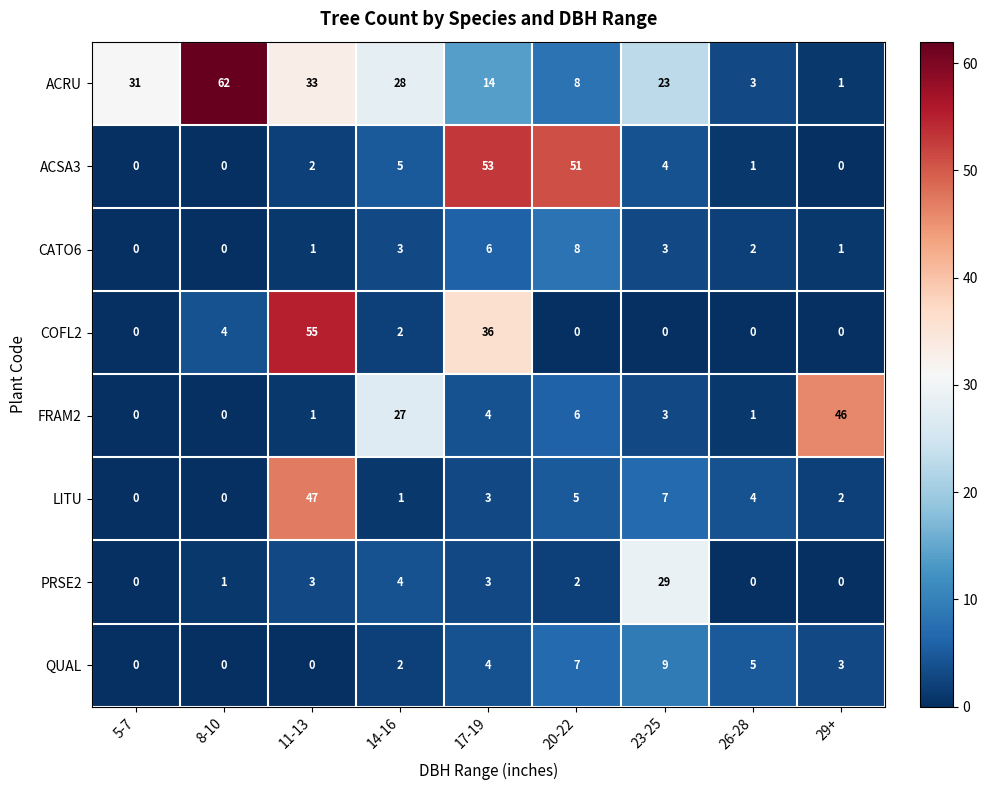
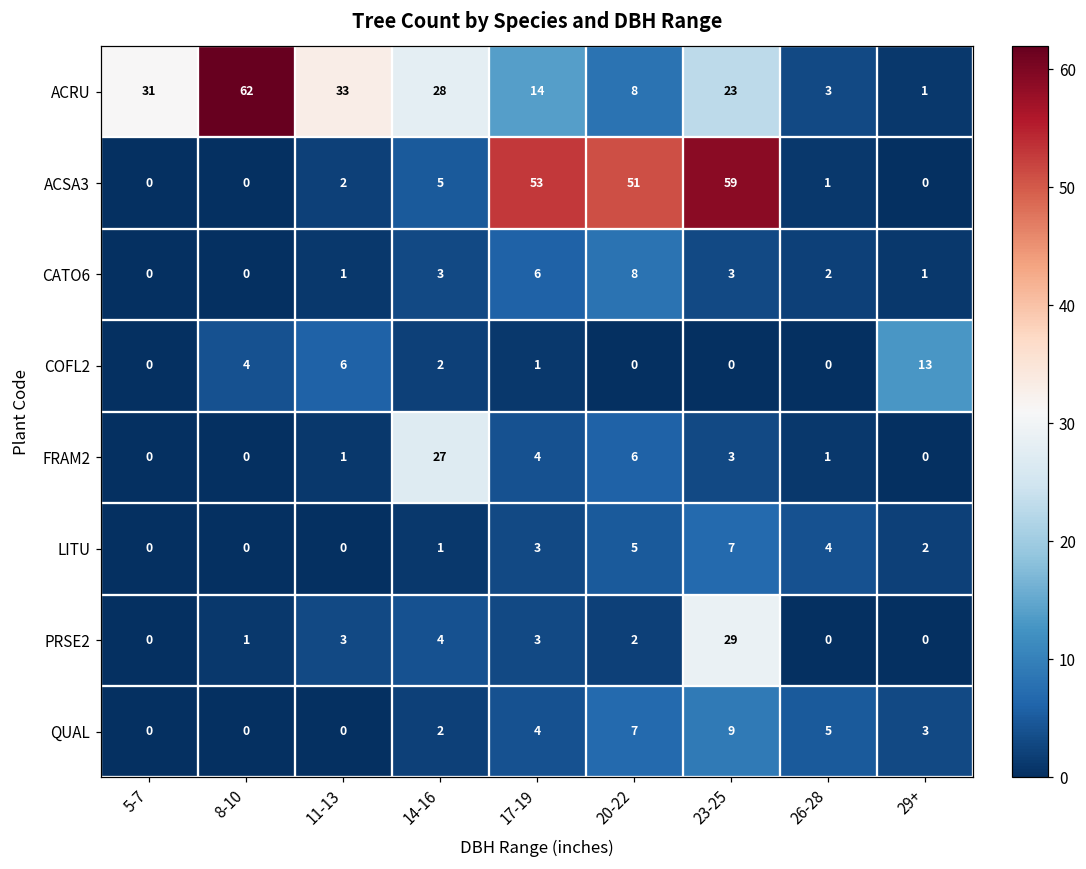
ACSA3, 23-25: 4 -> 59
COFL2, 11-13: 55 -> 6
COFL2, 17-19: 36 -> 1
COFL2, 29+: 0 -> 13
FRAM2, 29+: 46 -> 0
LITU, 11-13: 47 -> 0
